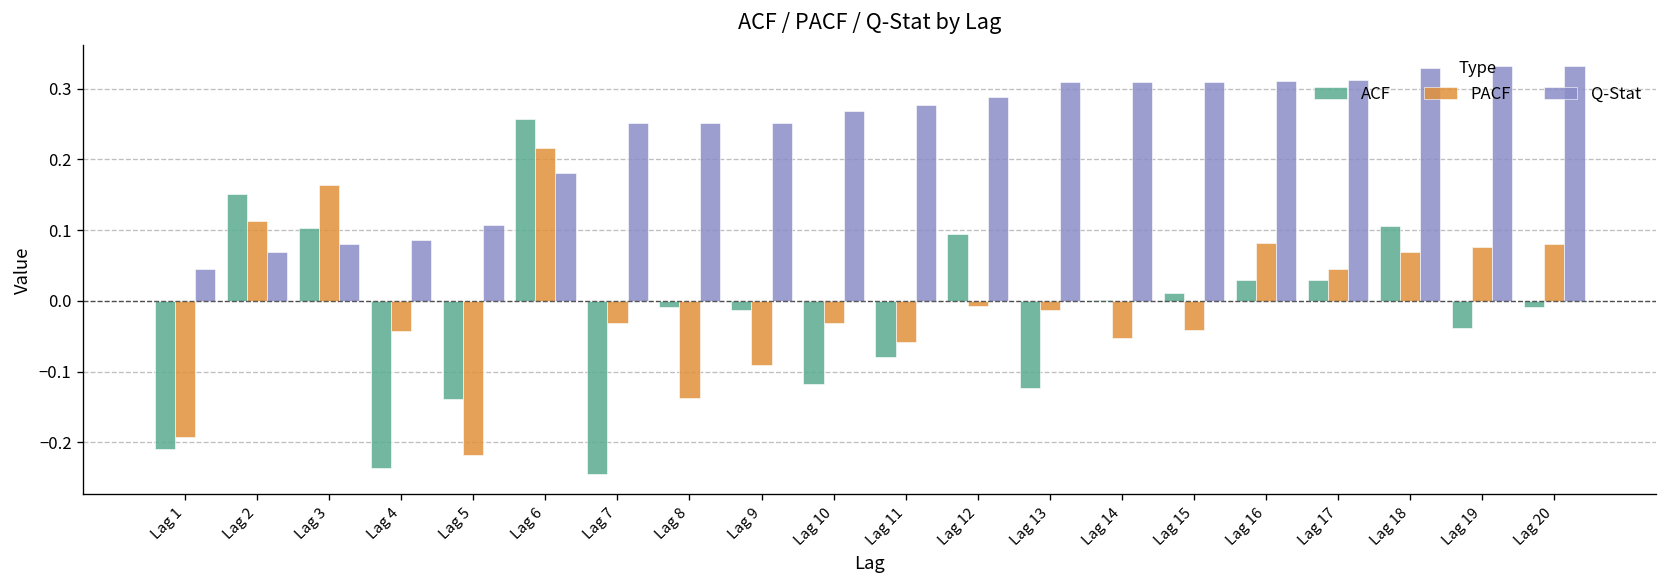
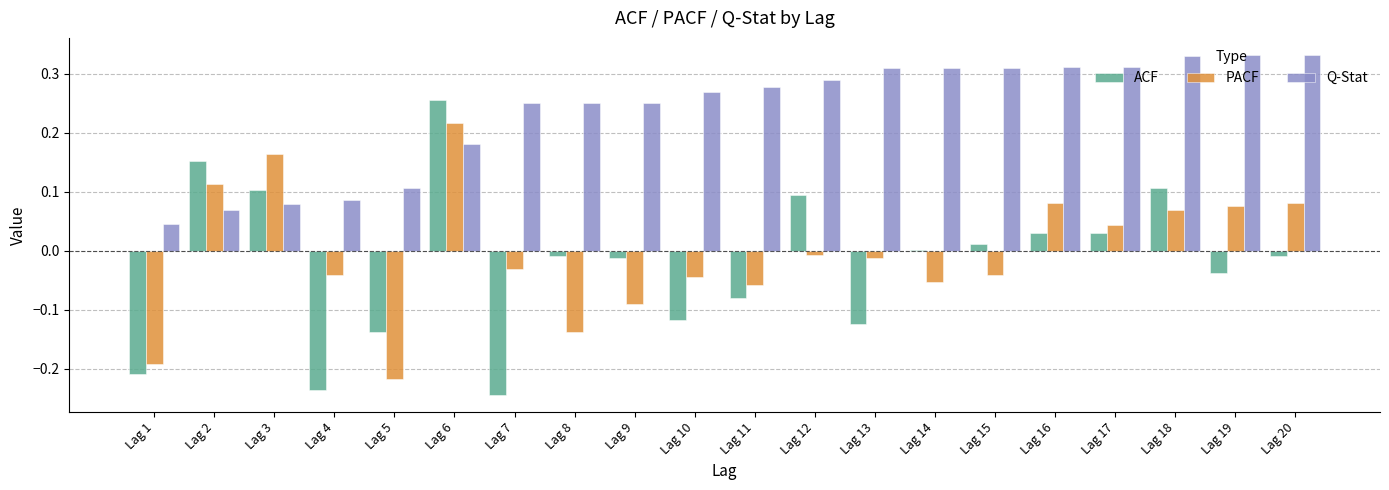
PACF, Lag 10: -0.03 -> -0.05
